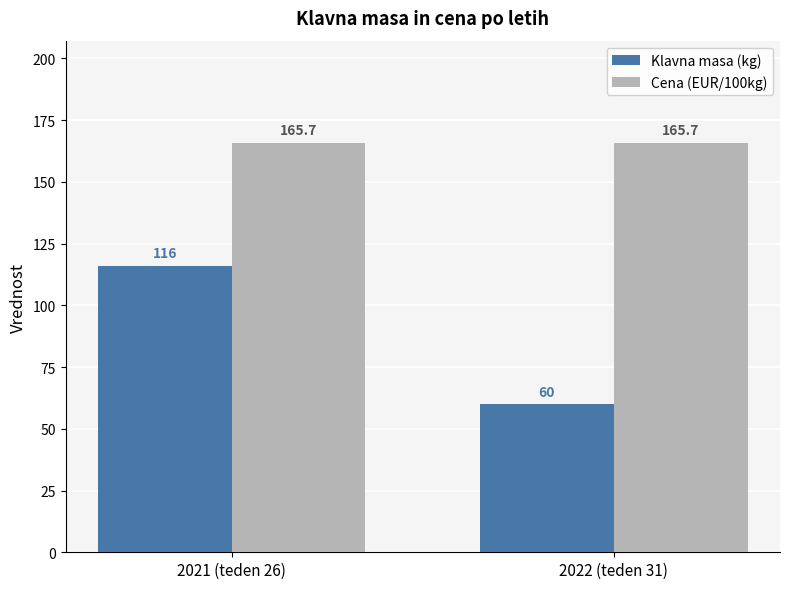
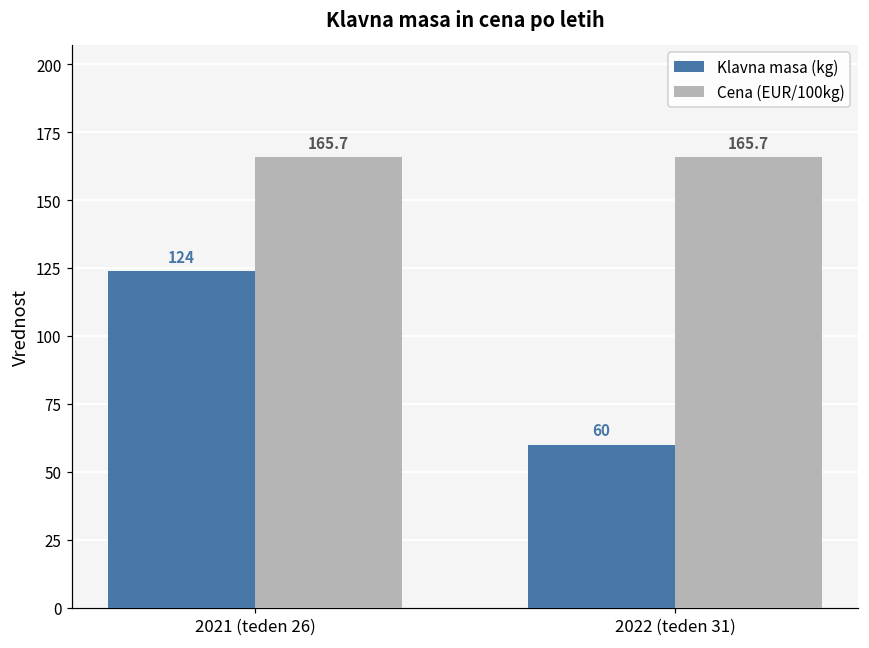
Klavna masa (kg), 2021 (teden 26): 116 -> 124
